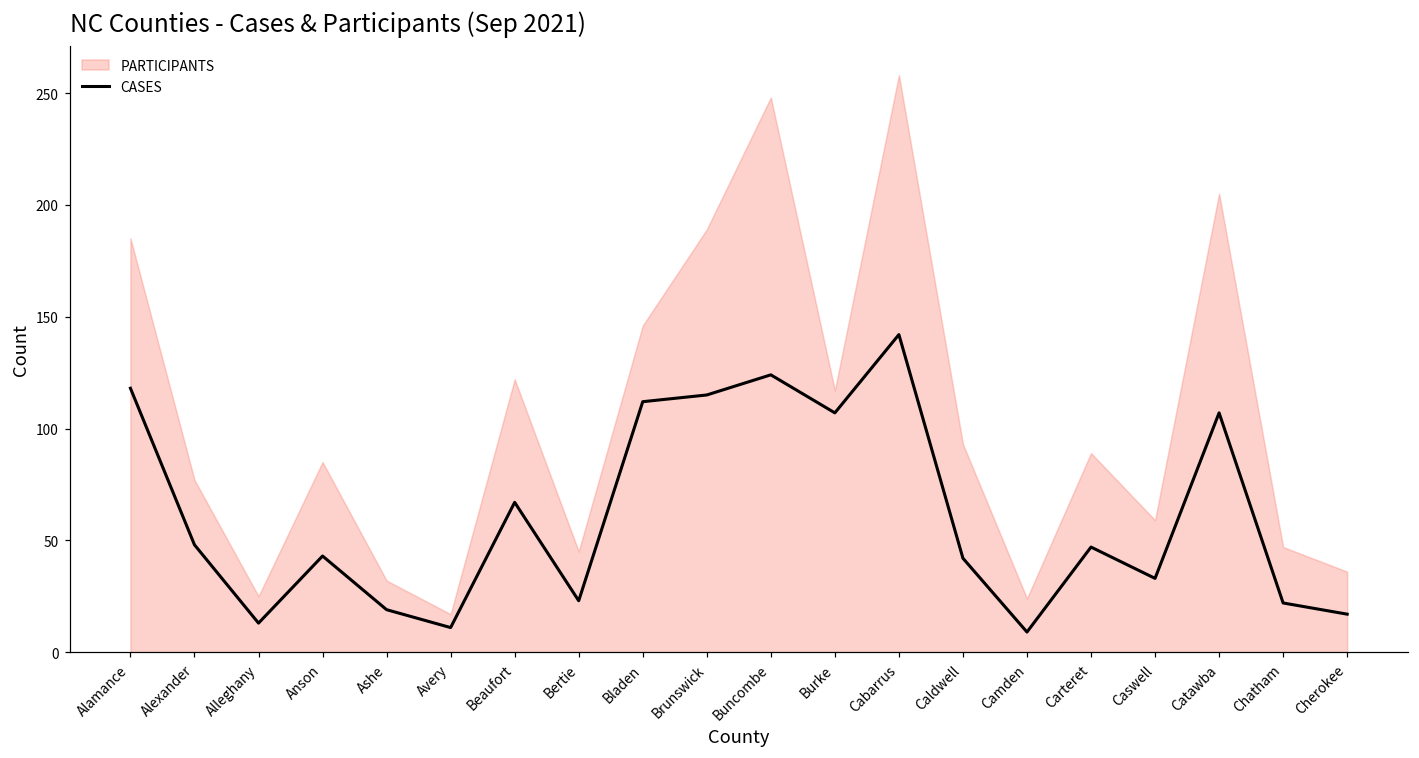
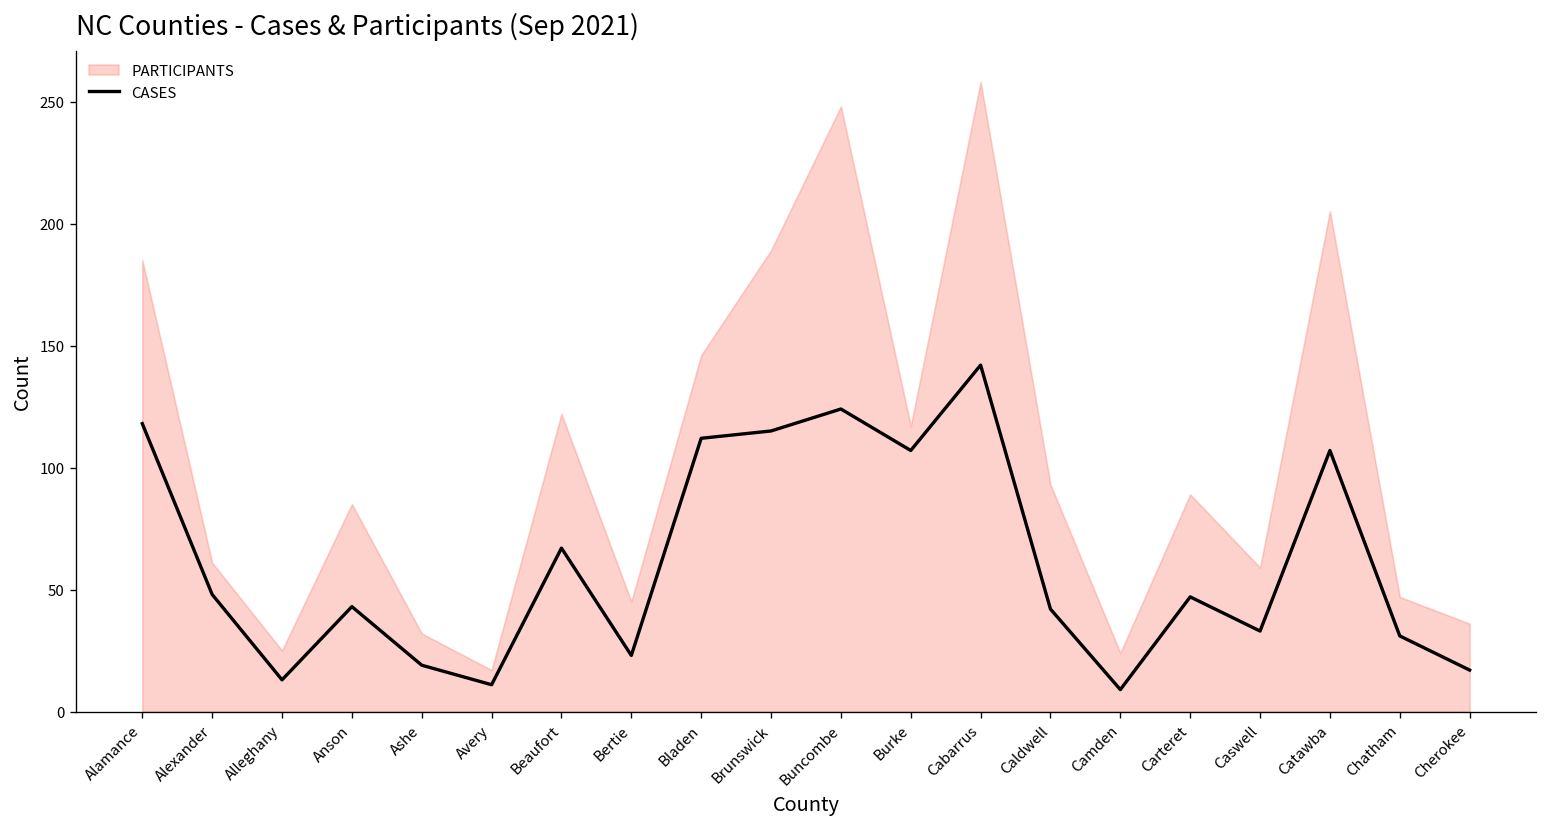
PARTICIPANTS, Alexander: 77 -> 61
CASES, Chatham: 22 -> 31
